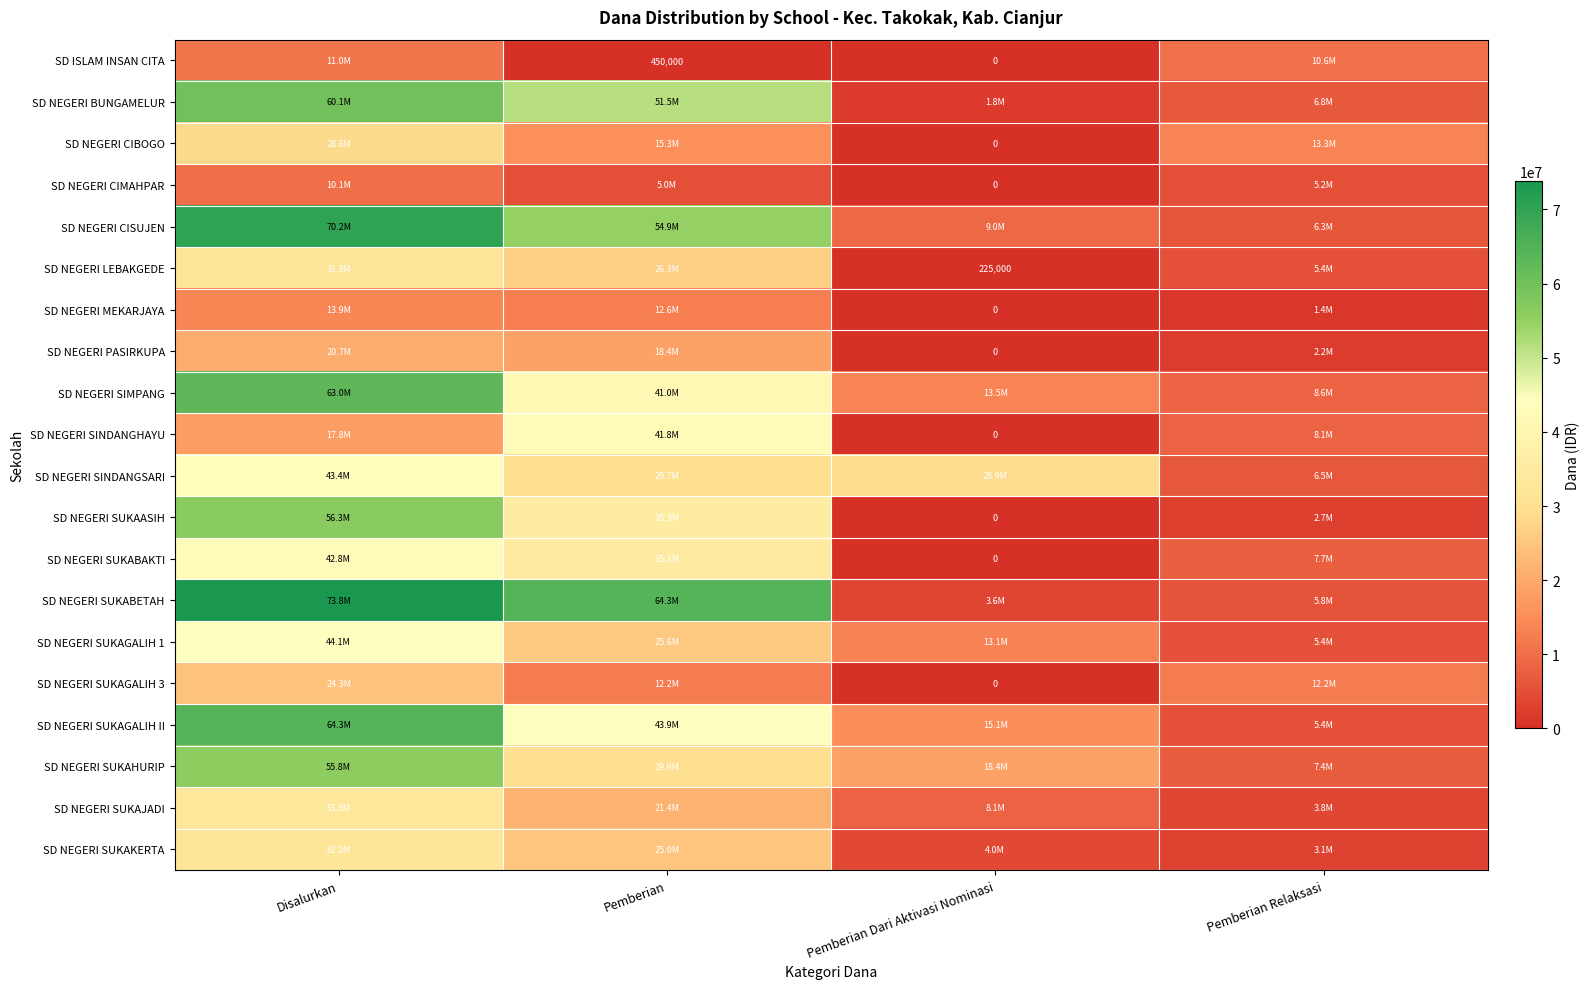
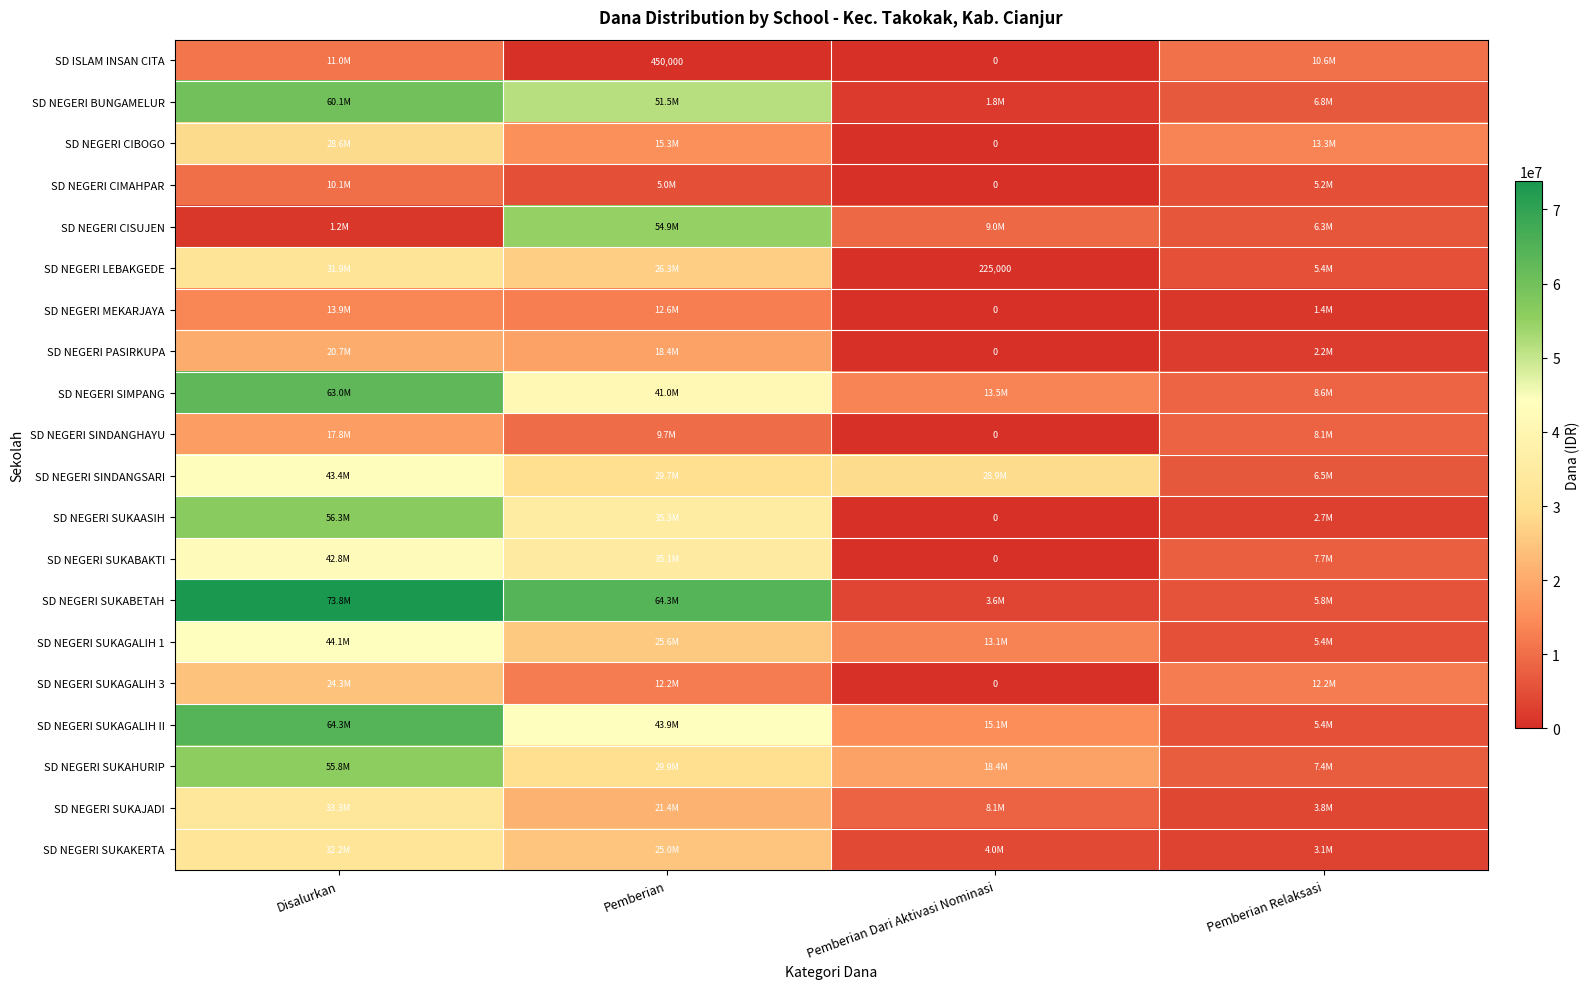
SD NEGERI CISUJEN, Disalurkan: 70.2M -> 1.2M
SD NEGERI SINDANGHAYU, Pemberian: 41.8M -> 9.7M
